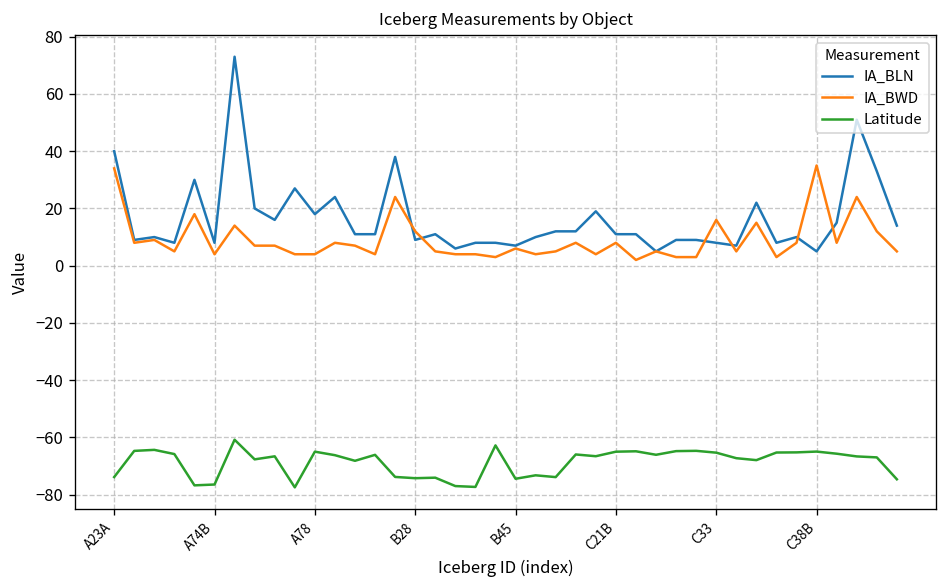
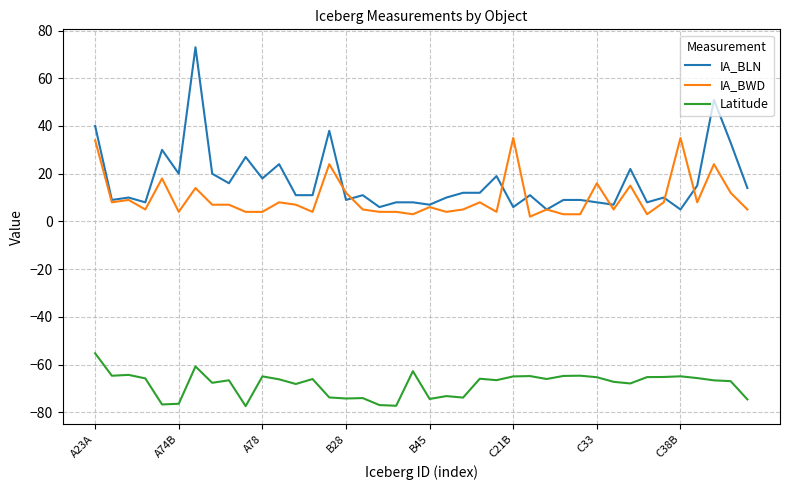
Latitude, A23A: -74 -> -55
IA_BLN, A74B: 8 -> 20
IA_BLN, C21B: 11 -> 6
IA_BWD, C21B: 8 -> 35
